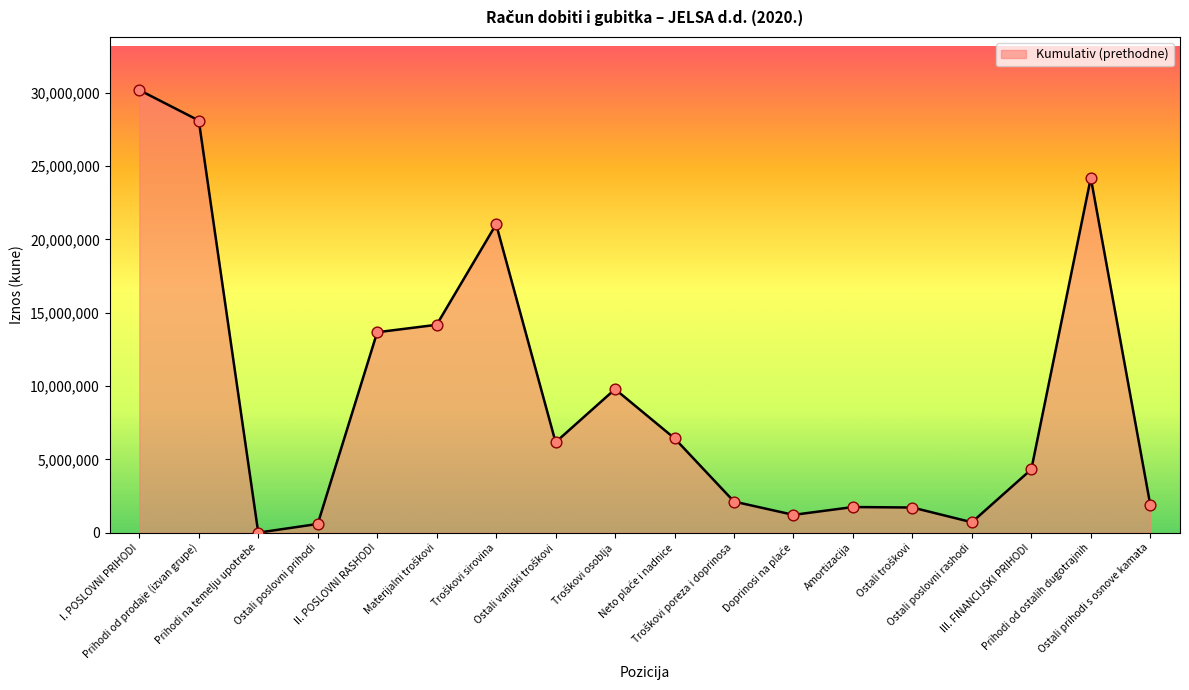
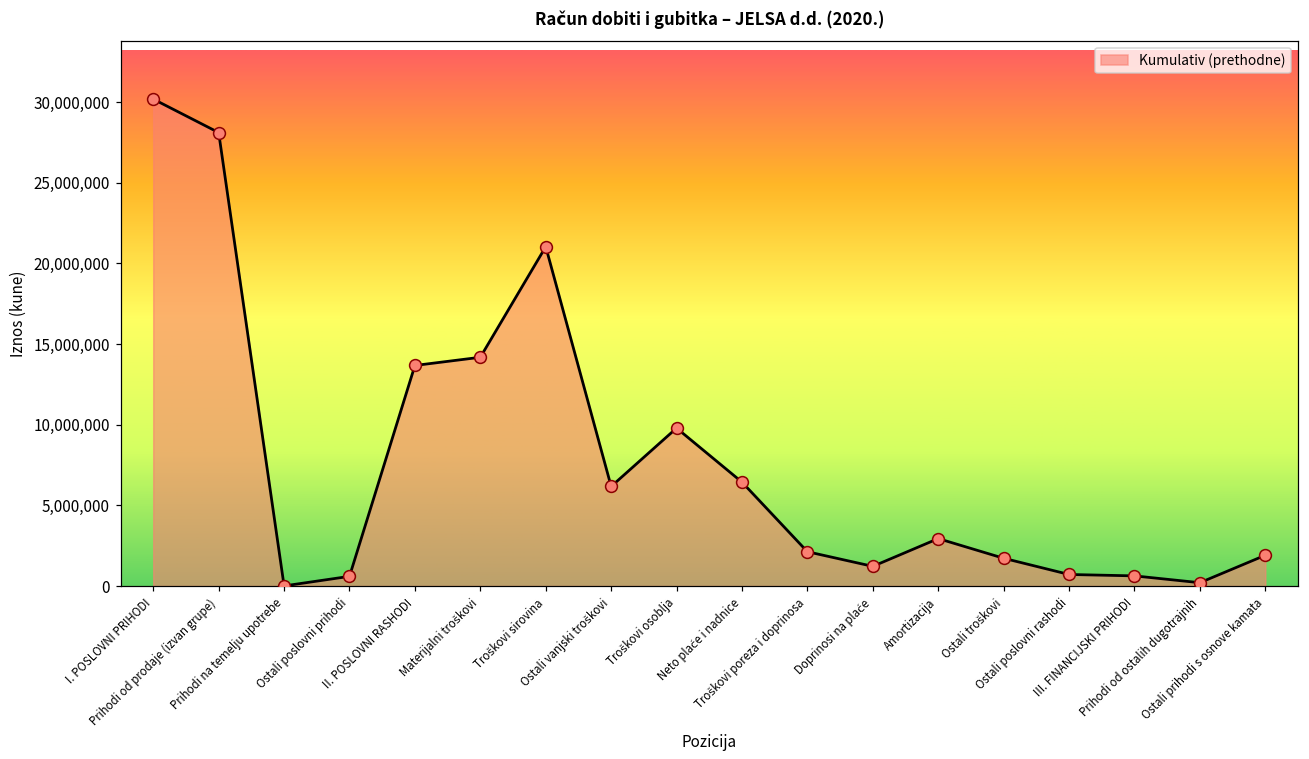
Amortizacija: 1,800,000 -> 2,900,000
III. FINANCIJSKI PRIHODI: 4,300,000 -> 600,000
Prihodi od ostalih dugotrajnih: 24,200,000 -> 200,000
